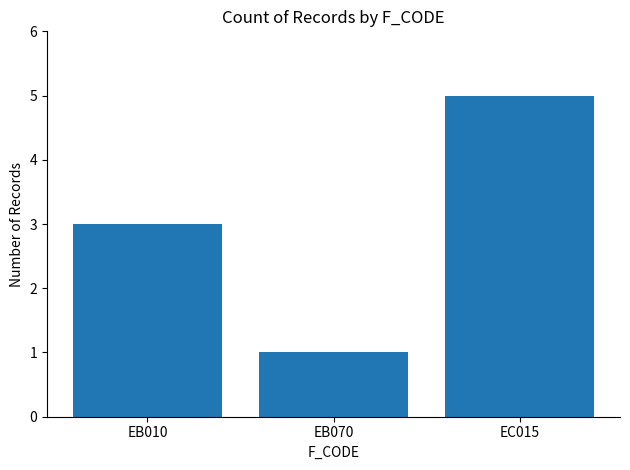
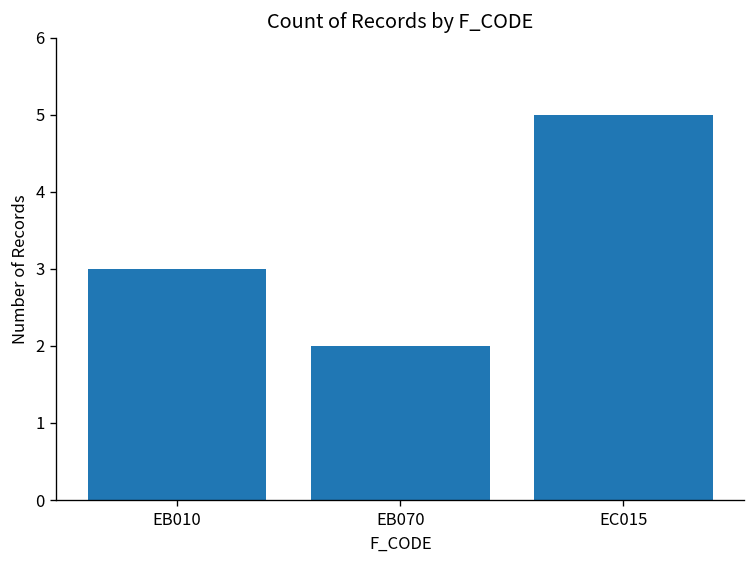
EB070: 1 -> 2
